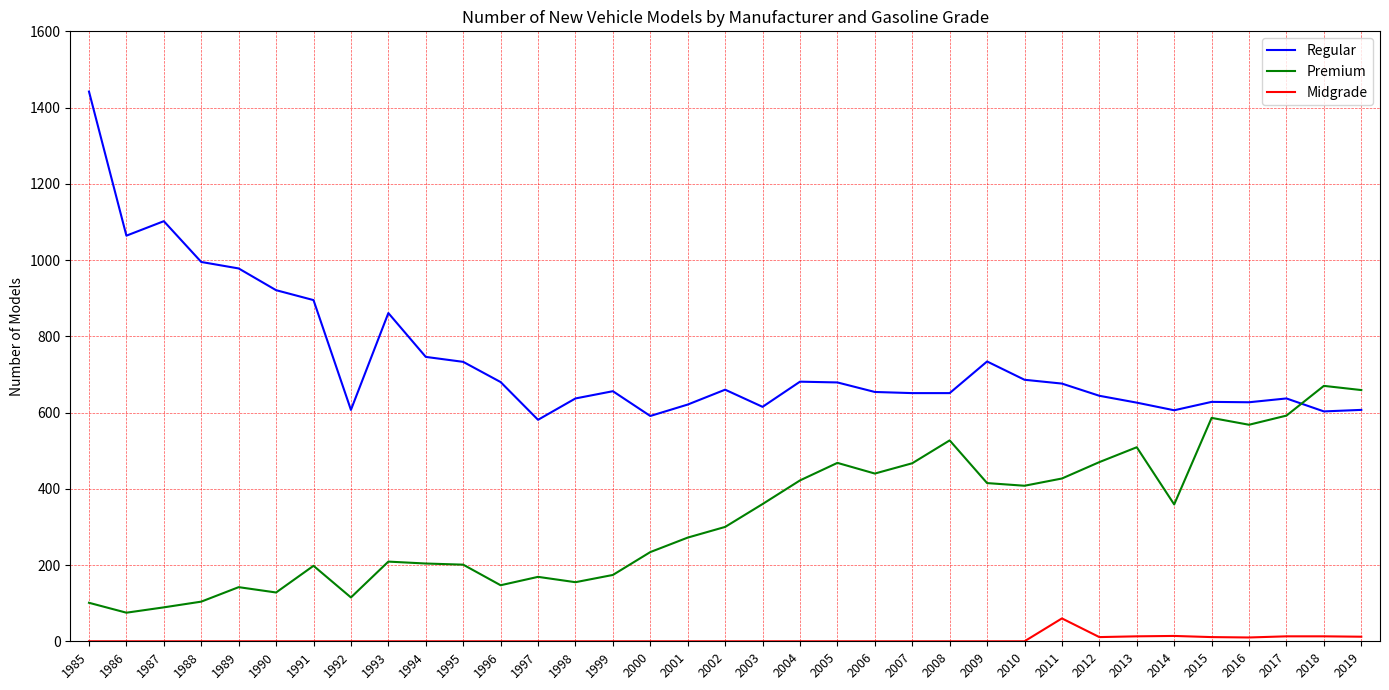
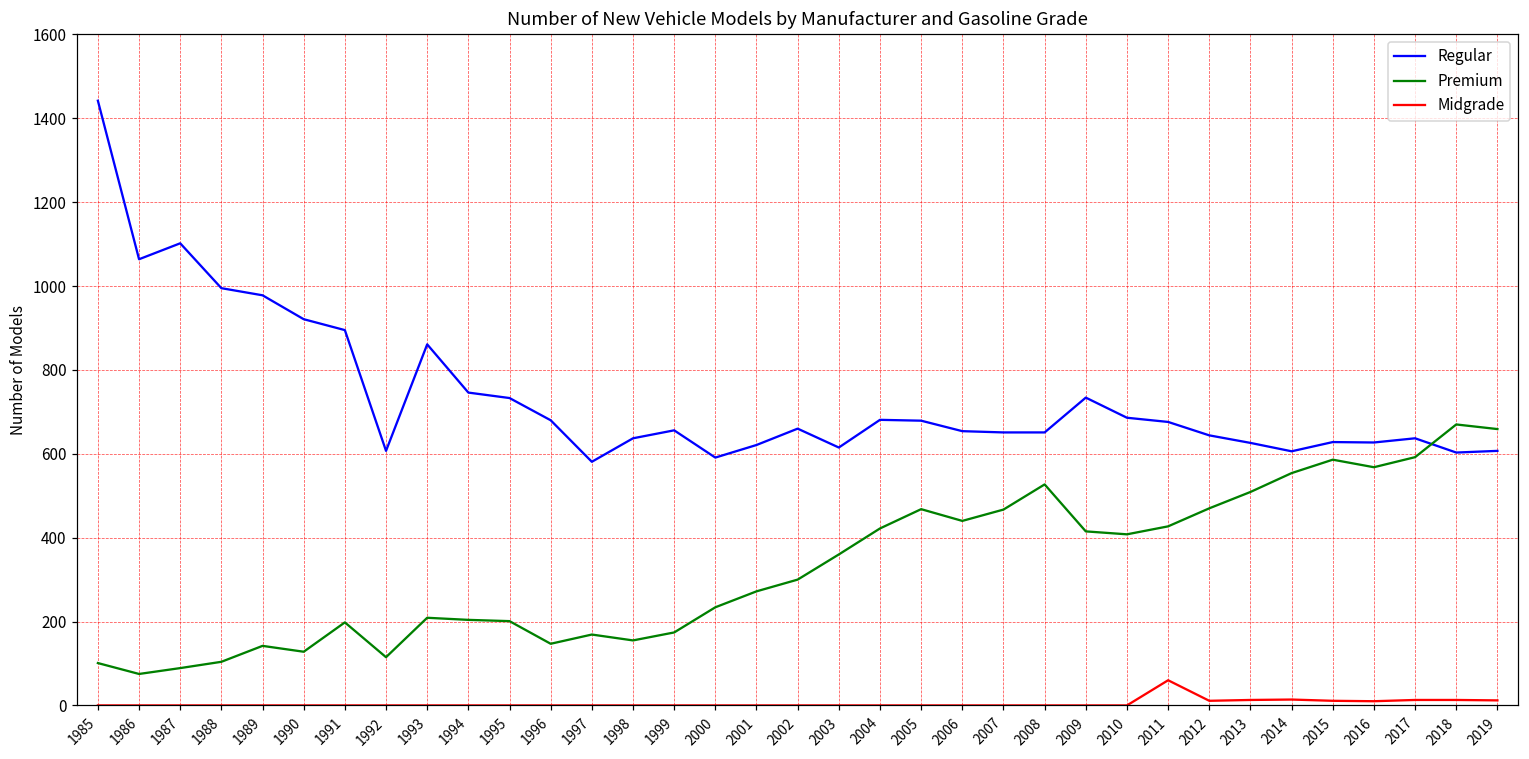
Premium, 2014: 360 -> 550
